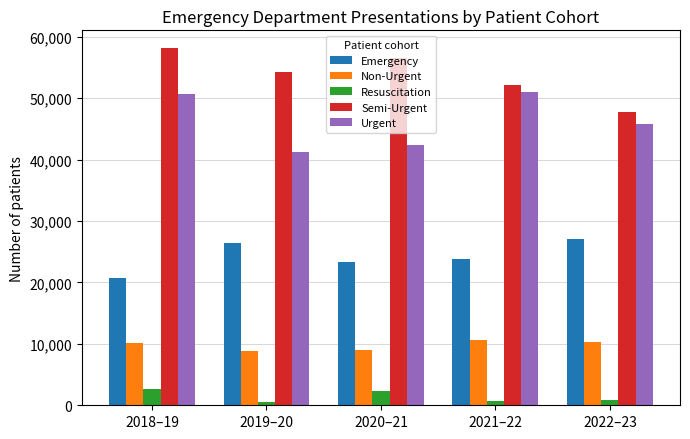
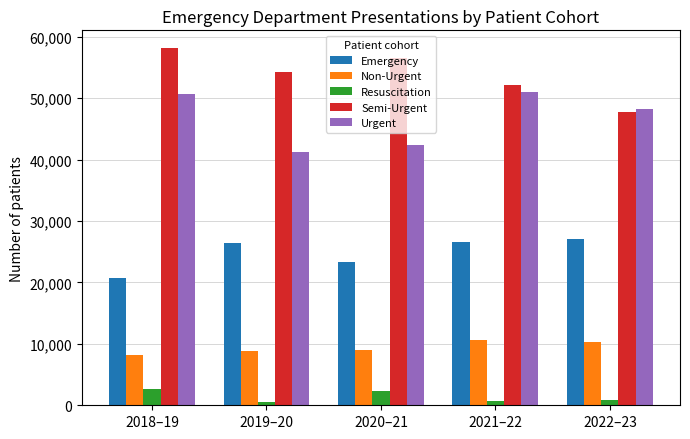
Non-Urgent, 2018–19: 10,000 -> 8,000
Emergency, 2021–22: 24,000 -> 27,000
Urgent, 2022–23: 46,000 -> 48,000
